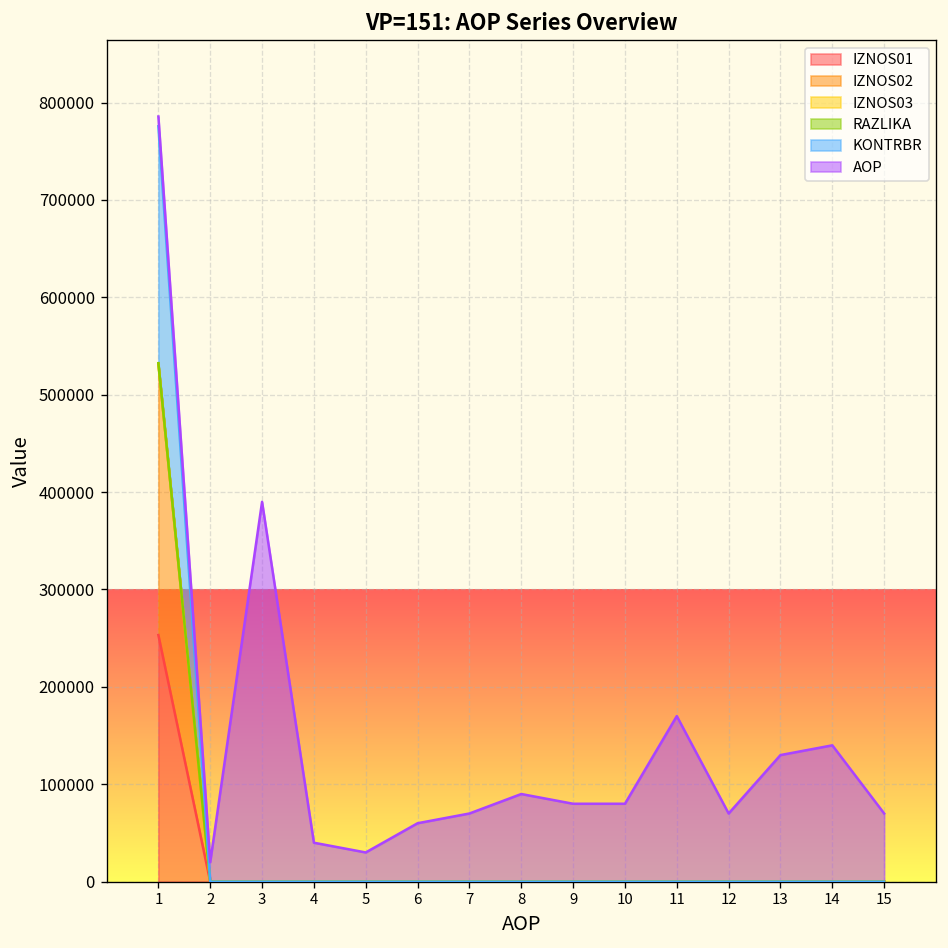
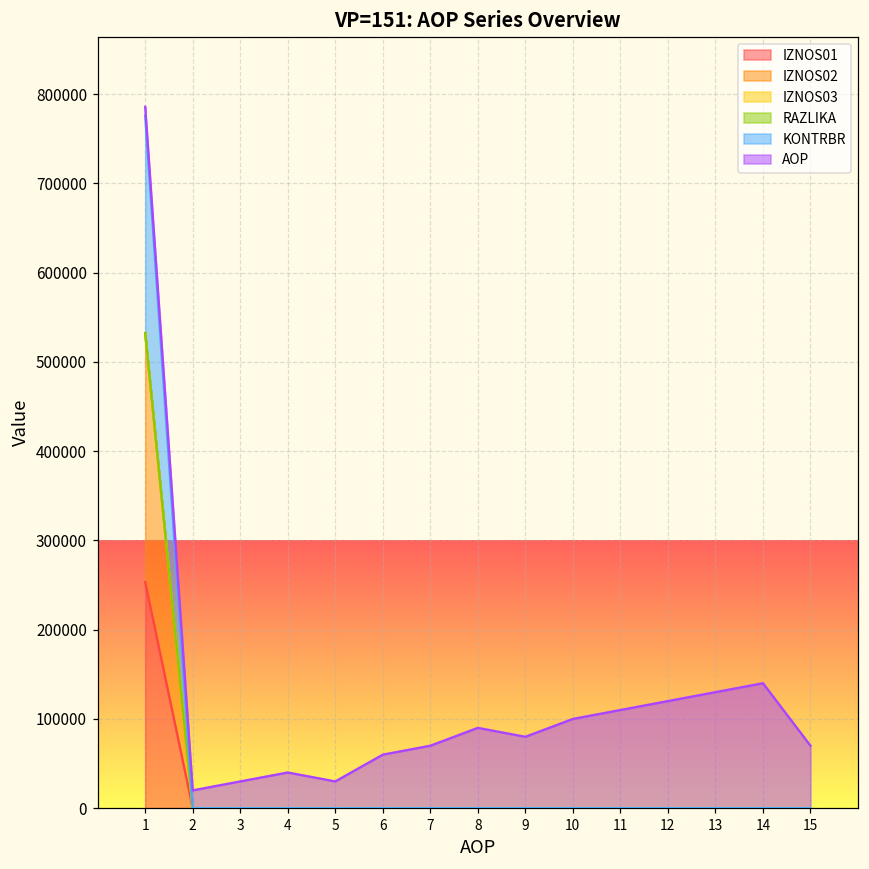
AOP, 3: 390000 -> 30000
AOP, 10: 80000 -> 100000
AOP, 11: 170000 -> 110000
AOP, 12: 70000 -> 120000
